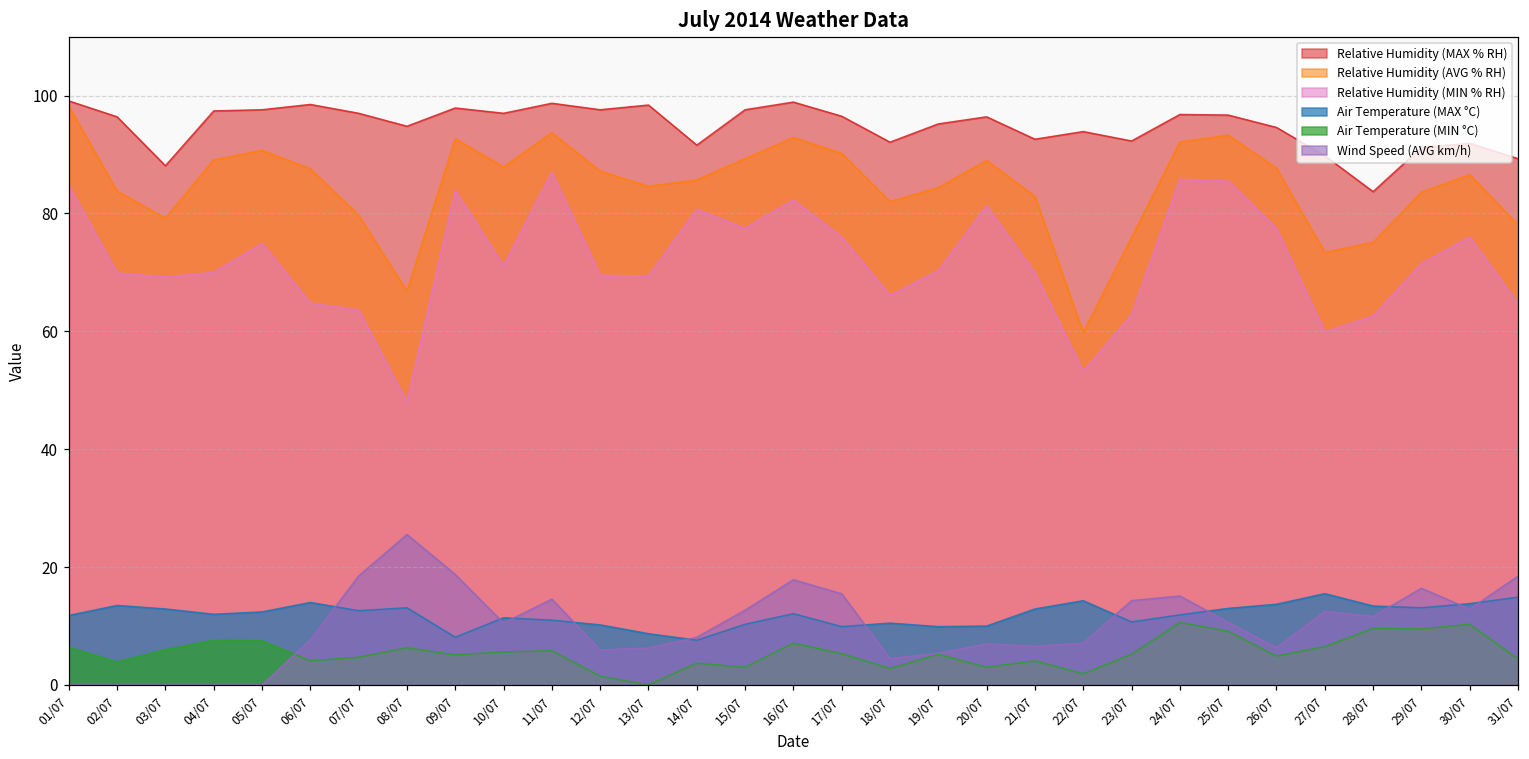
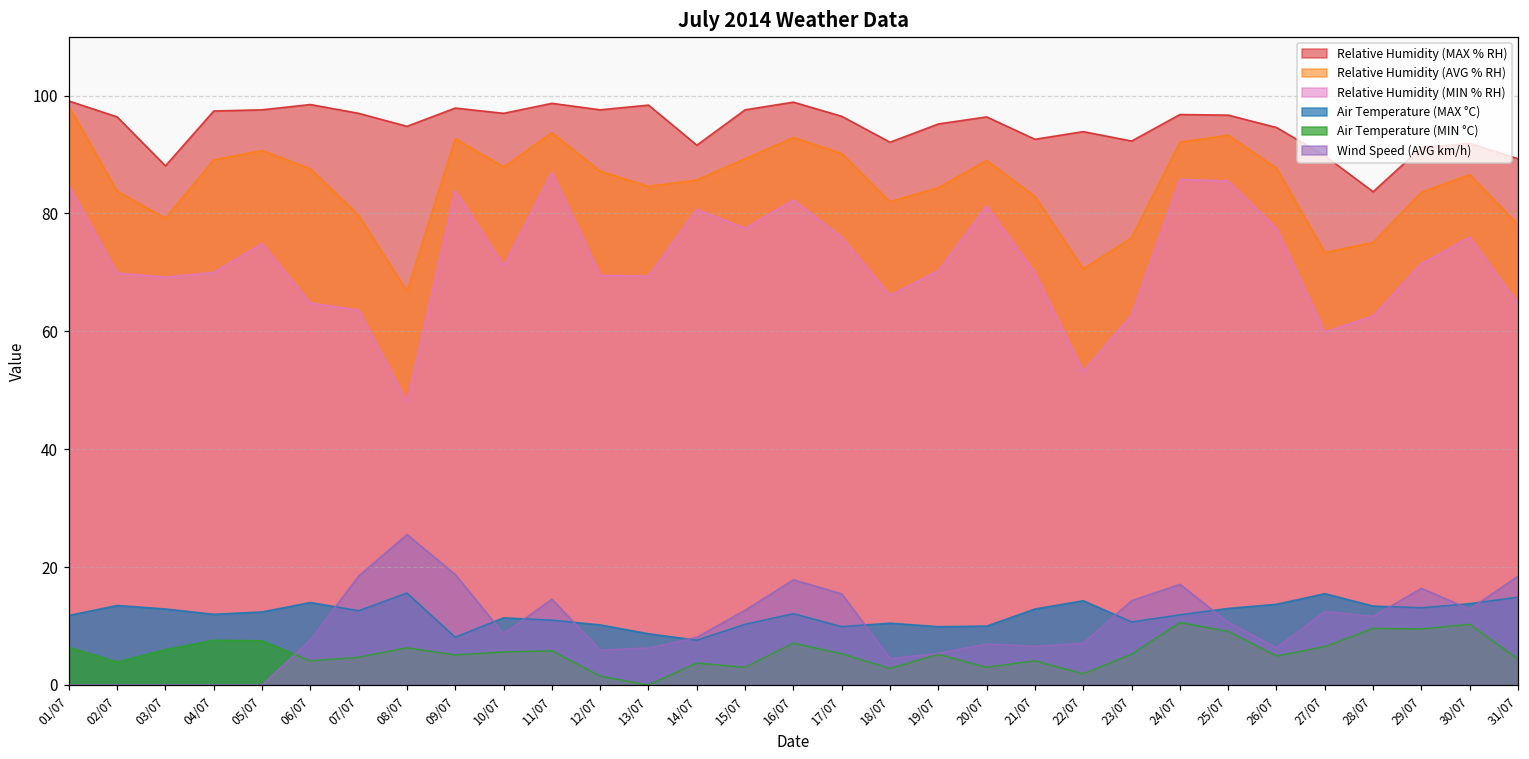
Air Temperature (MAX °C), 08/07: 13 -> 16
Wind Speed (AVG km/h), 10/07: 11 -> 9
Relative Humidity (AVG % RH), 22/07: 60 -> 71
Wind Speed (AVG km/h), 24/07: 15 -> 17
